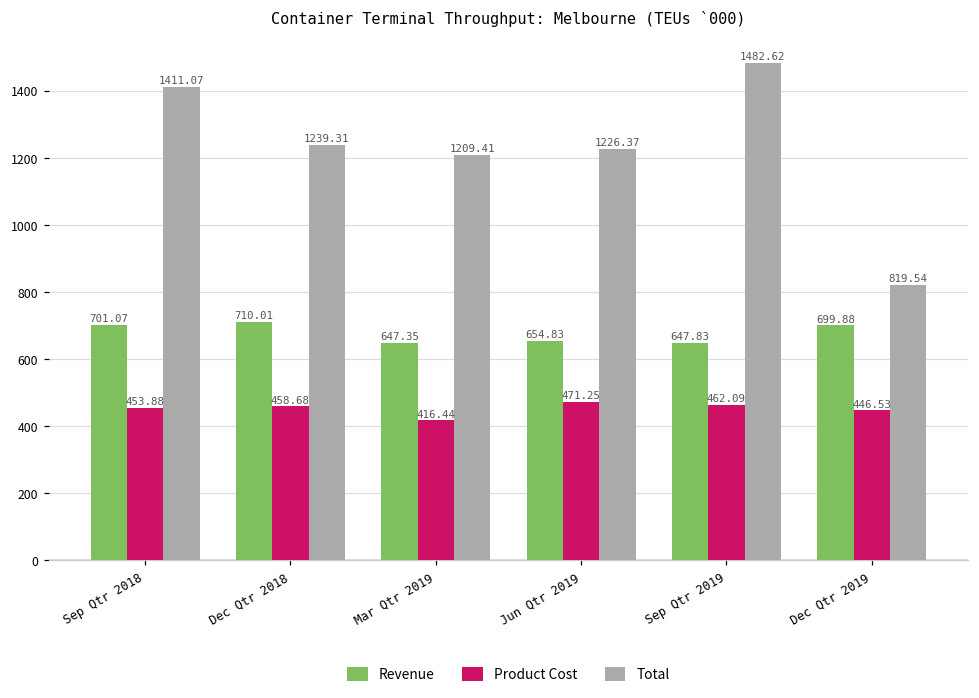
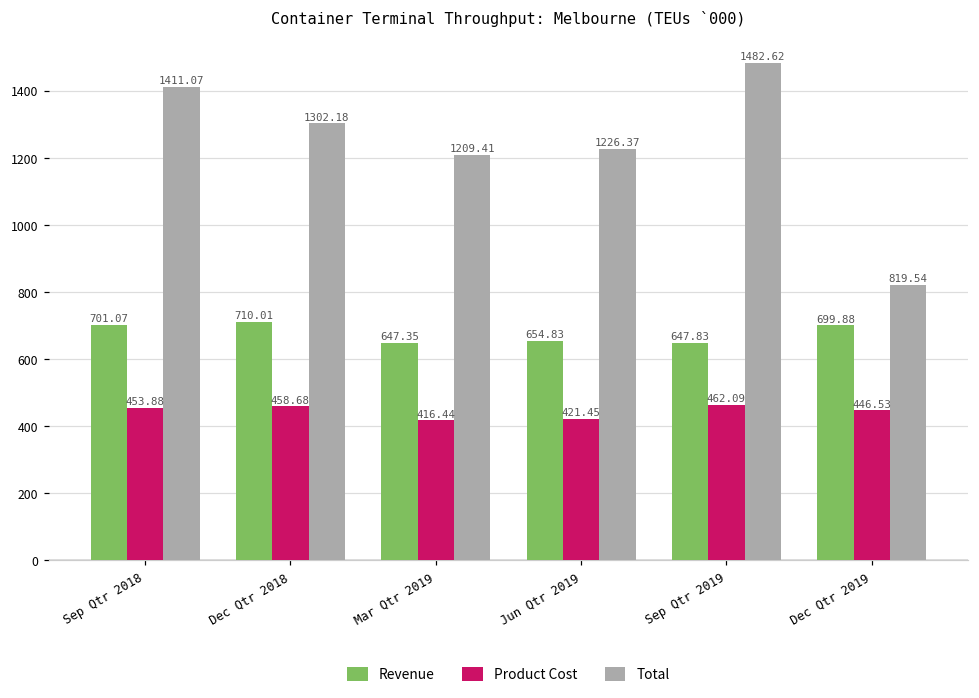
Total, Dec Qtr 2018: 1239.31 -> 1302.18
Product Cost, Jun Qtr 2019: 471.25 -> 421.45
